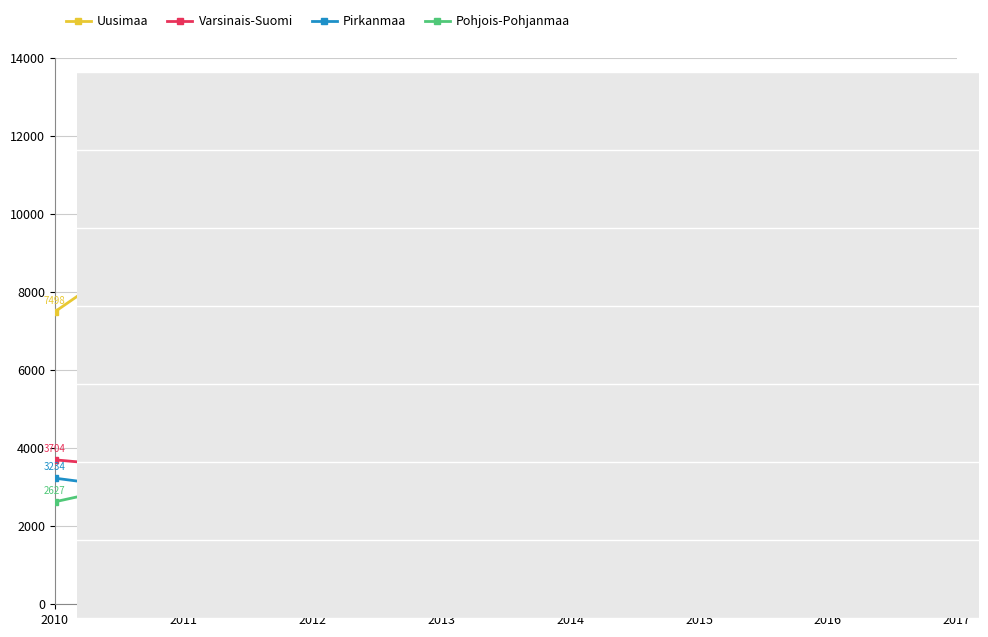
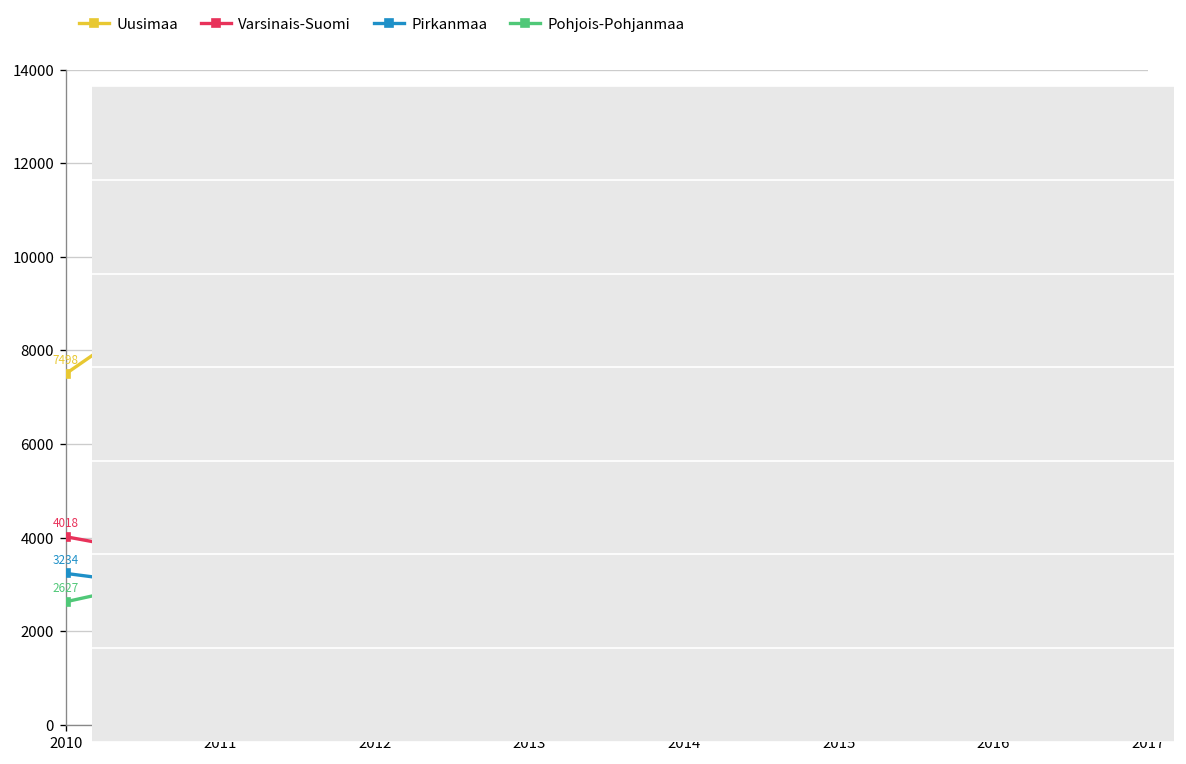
Varsinais-Suomi, 2010: 3704 -> 4018
